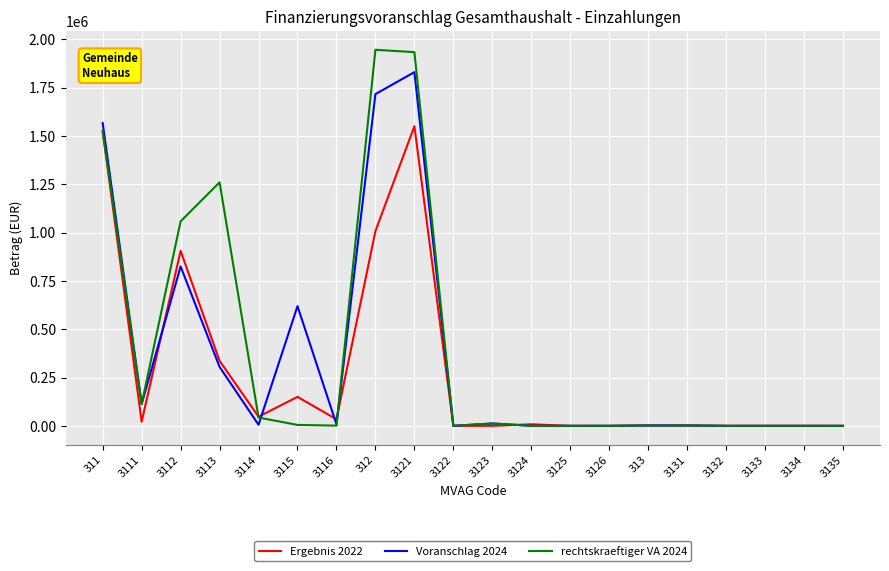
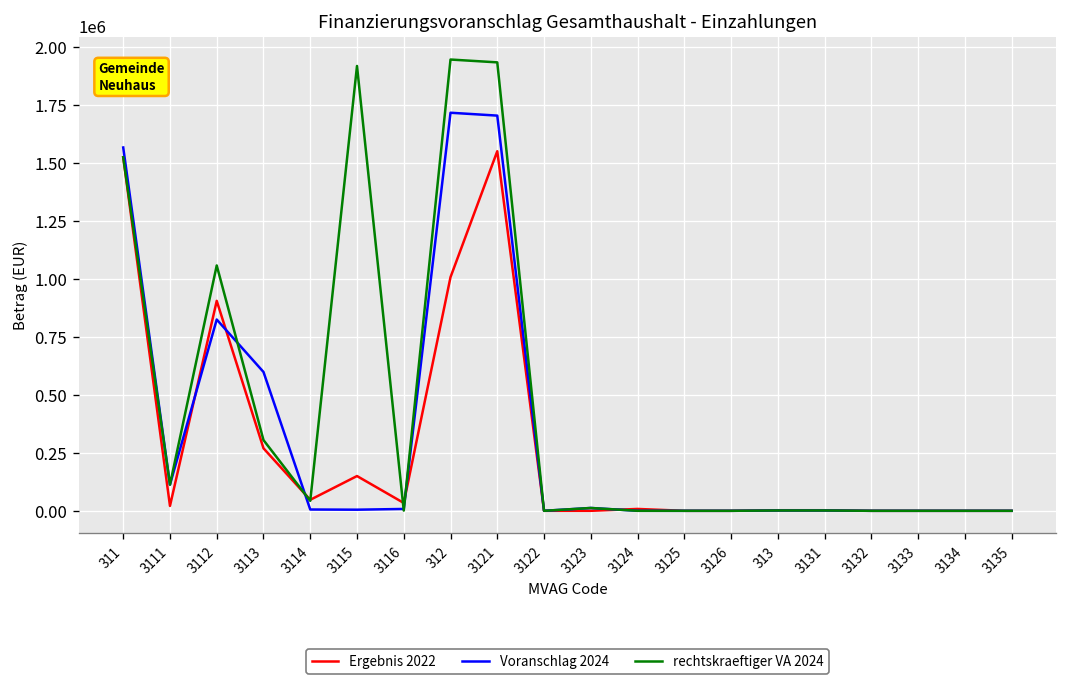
Ergebnis 2022, 3113: 340000 -> 270000
Voranschlag 2024, 3113: 310000 -> 600000
rechtskraeftiger VA 2024, 3113: 1260000 -> 310000
Voranschlag 2024, 3115: 620000 -> 0
rechtskraeftiger VA 2024, 3115: 0 -> 1920000
Voranschlag 2024, 3121: 1830000 -> 1700000
